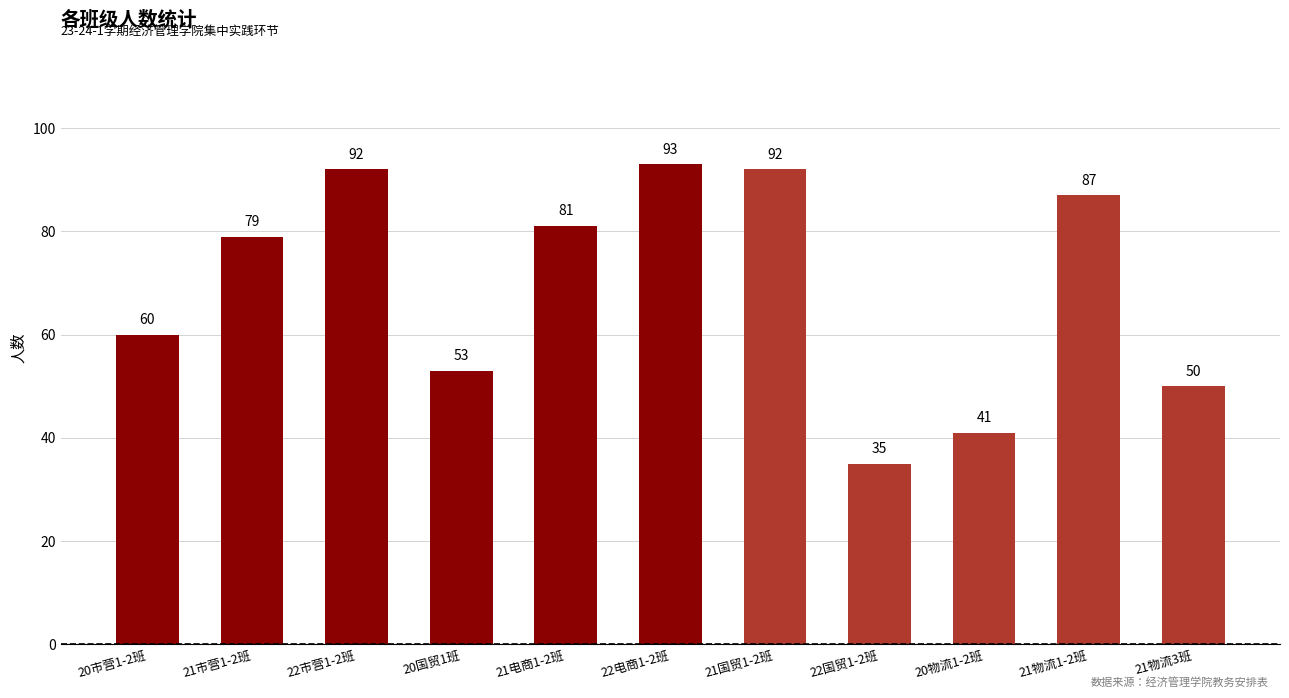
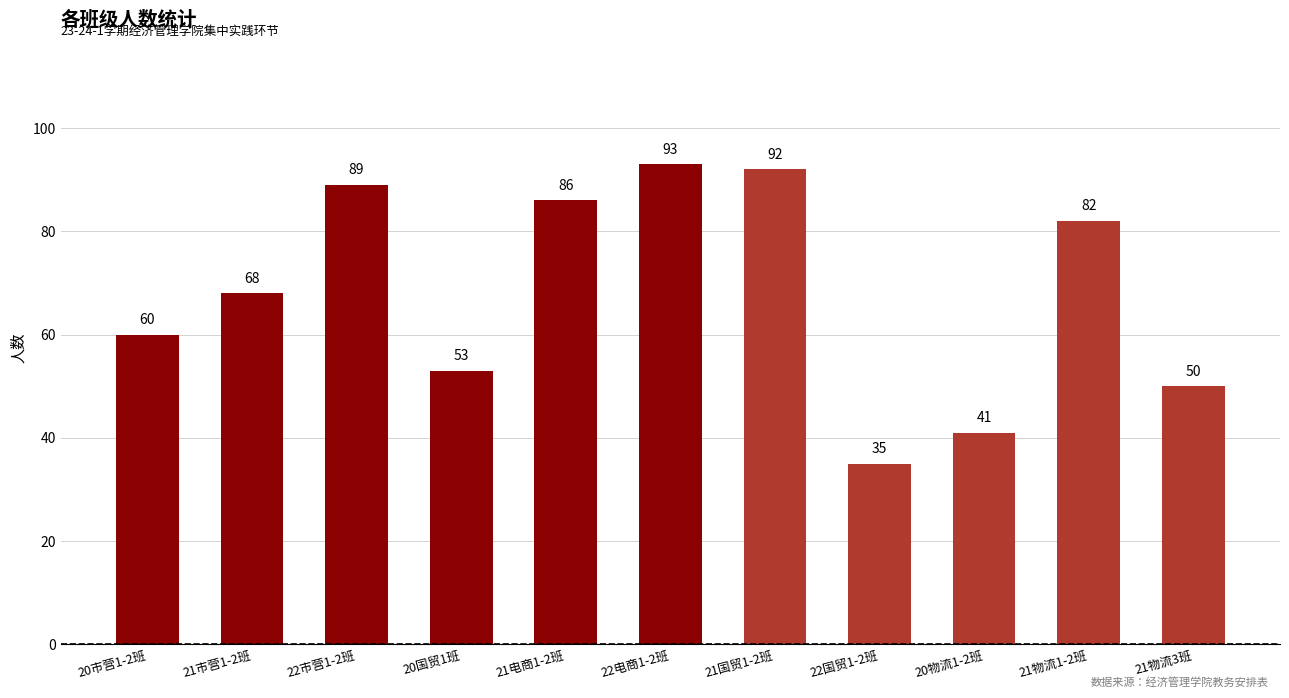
21市营1-2班: 79 -> 68
22市营1-2班: 92 -> 89
21电商1-2班: 81 -> 86
21物流1-2班: 87 -> 82
